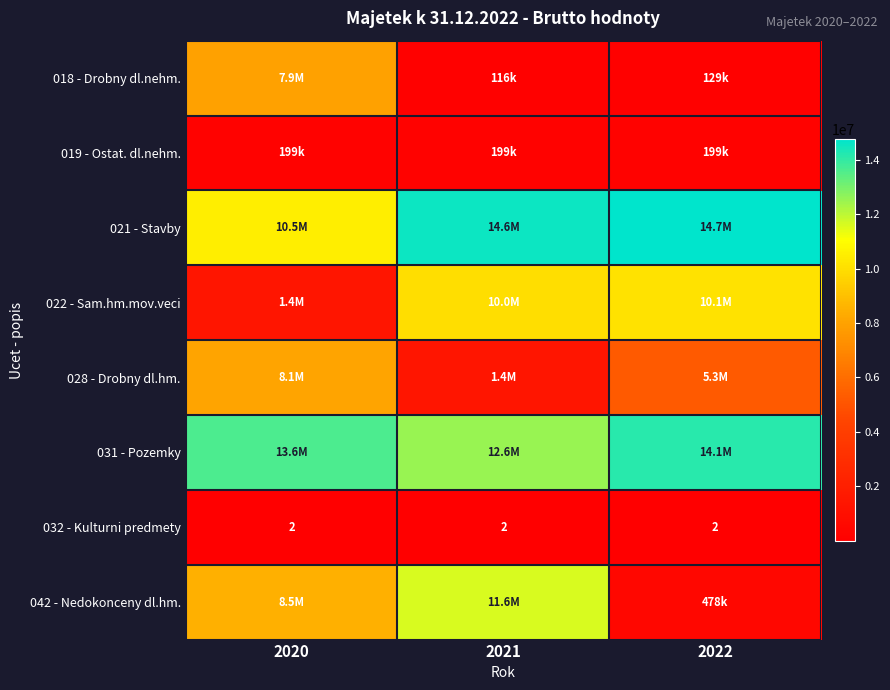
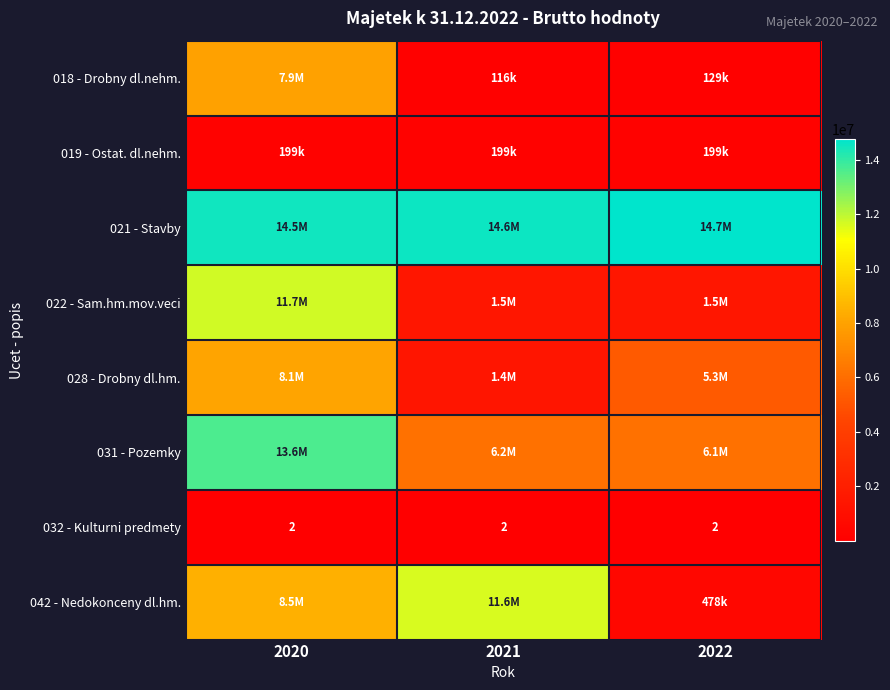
021 - Stavby, 2020: 10.5M -> 14.5M
022 - Sam.hm.mov.veci, 2020: 1.4M -> 11.7M
022 - Sam.hm.mov.veci, 2021: 10.0M -> 1.5M
022 - Sam.hm.mov.veci, 2022: 10.1M -> 1.5M
031 - Pozemky, 2021: 12.6M -> 6.2M
031 - Pozemky, 2022: 14.1M -> 6.1M
